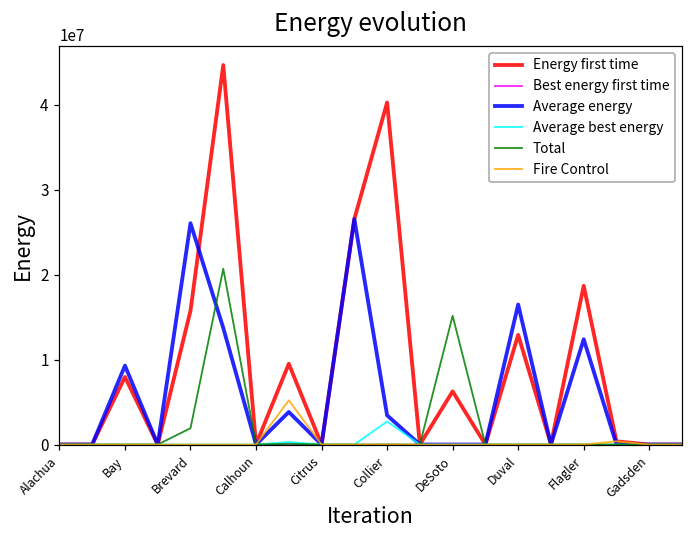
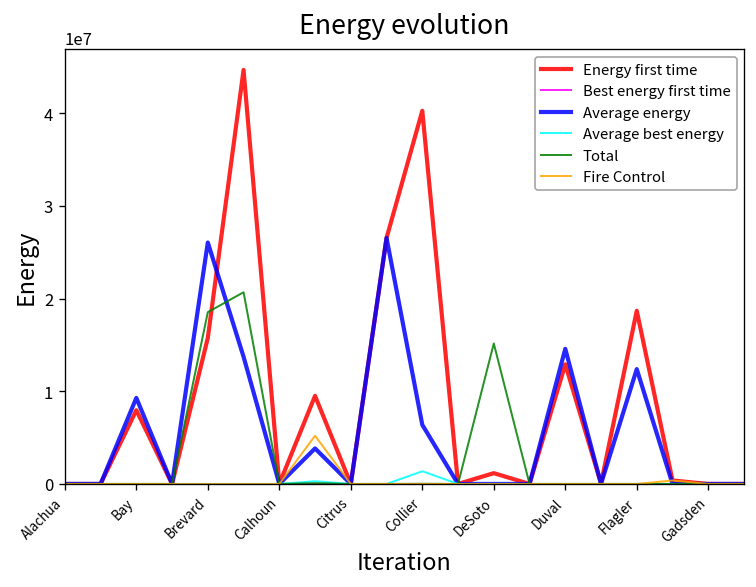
Total, Brevard: 2000000 -> 19000000
Average energy, Collier: 3000000 -> 6000000
Average best energy, Collier: 3000000 -> 1000000
Energy first time, DeSoto: 6000000 -> 1000000
Average energy, Duval: 16000000 -> 15000000
